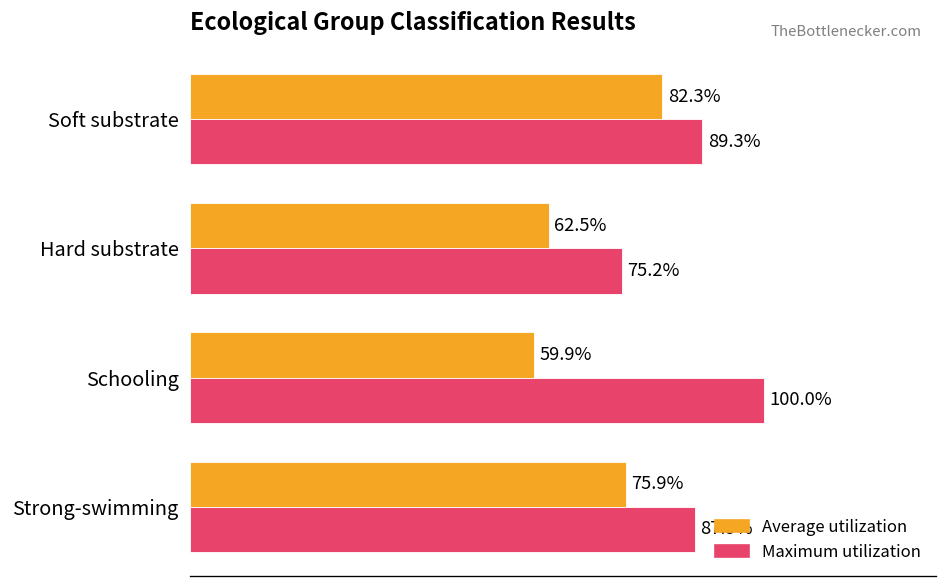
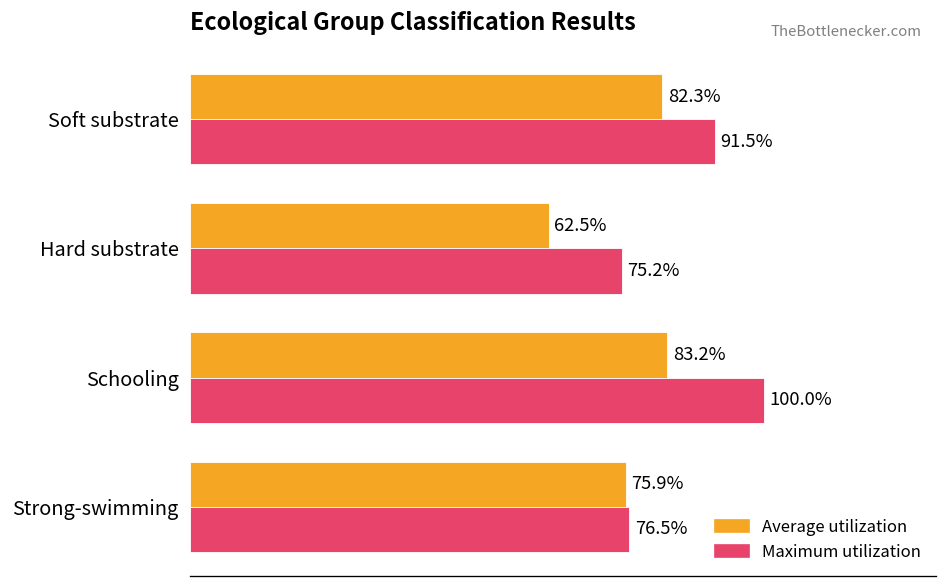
Maximum utilization, Soft substrate: 89.3% -> 91.5%
Average utilization, Schooling: 59.9% -> 83.2%
Maximum utilization, Strong-swimming: 87.9% -> 76.5%
